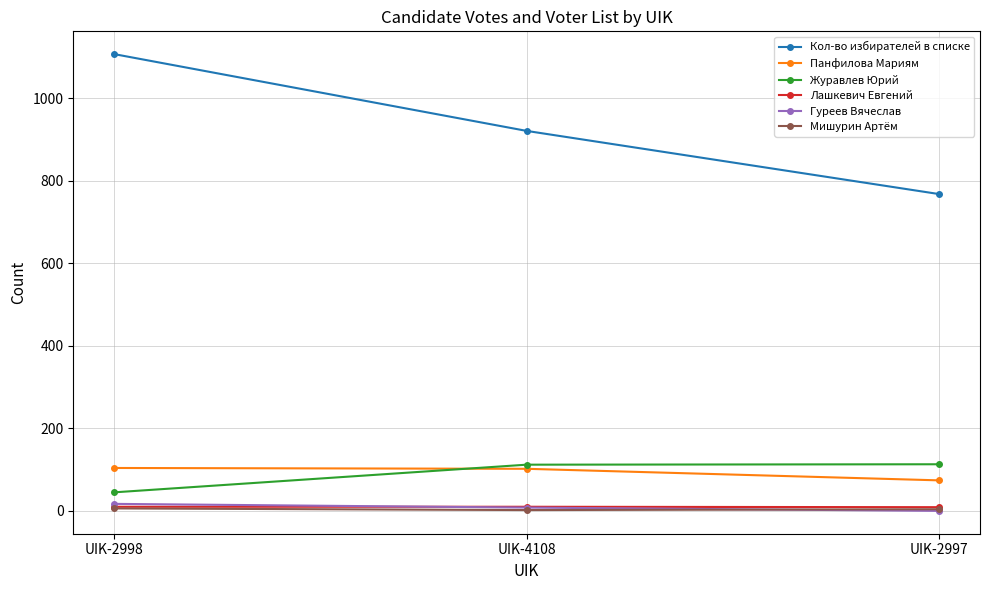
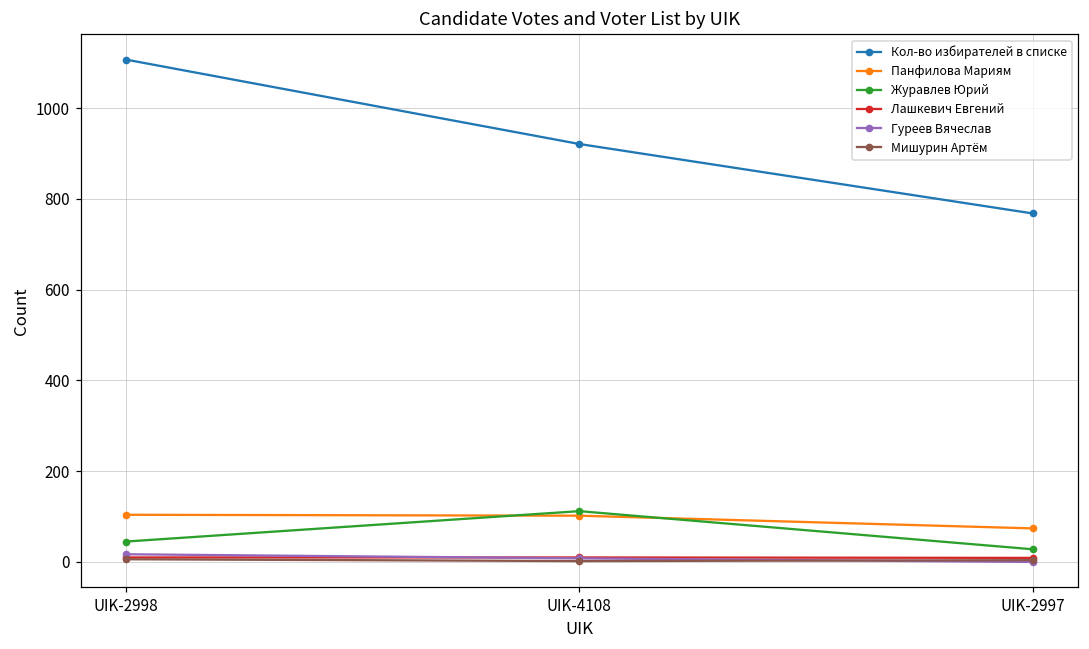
Журавлев Юрий, UIK-2997: 110 -> 30
